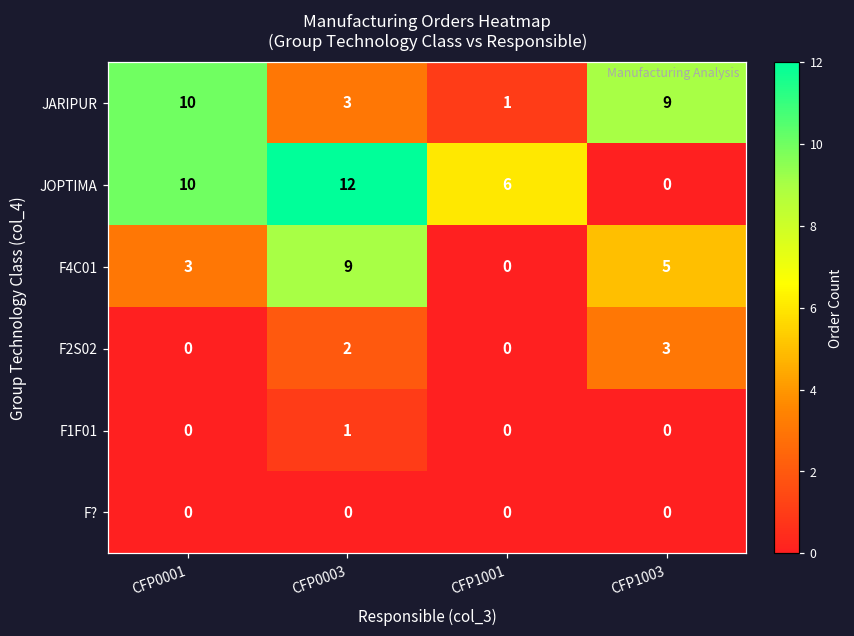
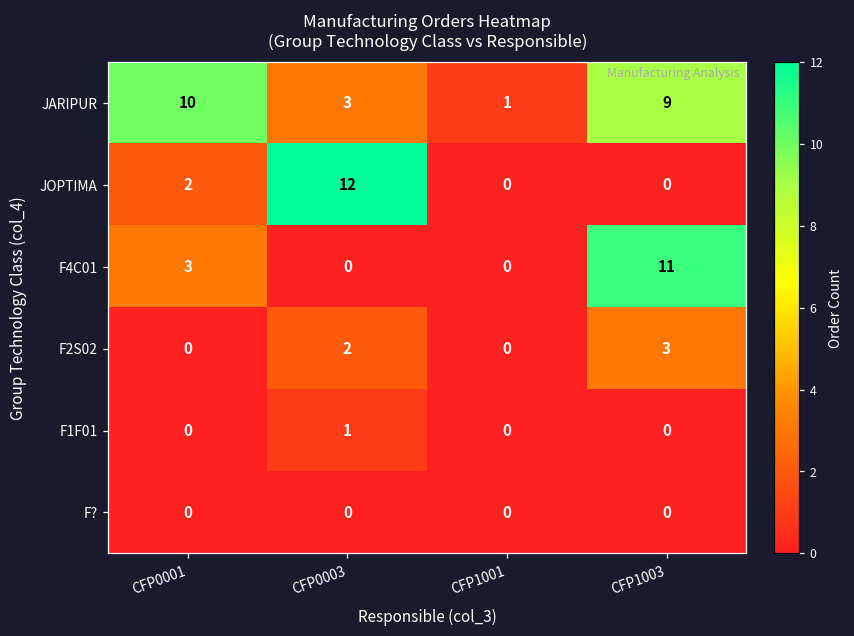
JOPTIMA, CFP0001: 10 -> 2
JOPTIMA, CFP1001: 6 -> 0
F4C01, CFP0003: 9 -> 0
F4C01, CFP1003: 5 -> 11
